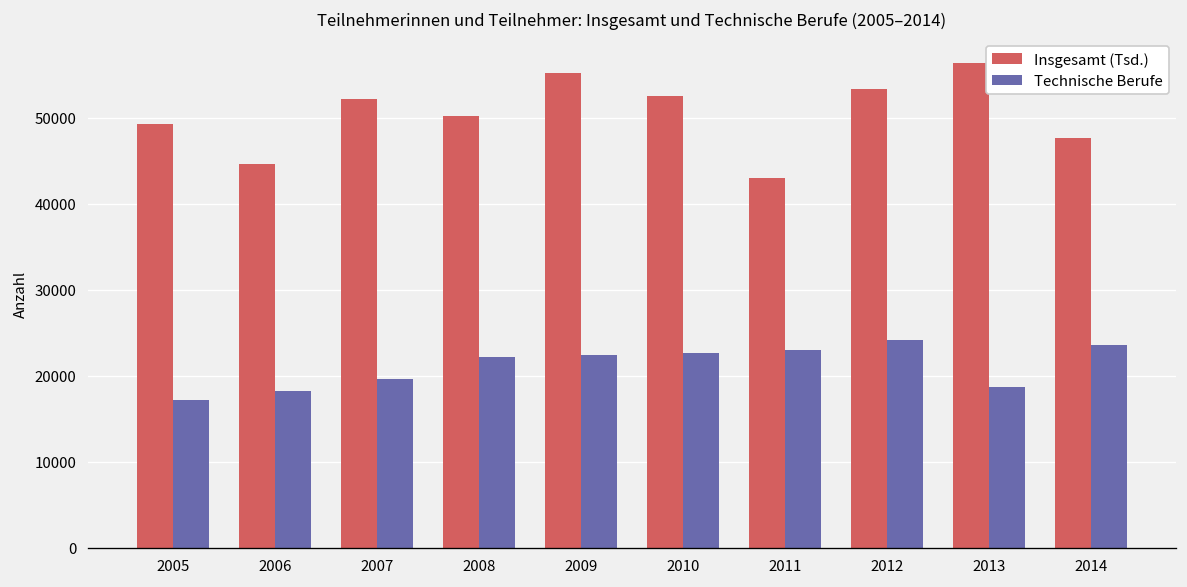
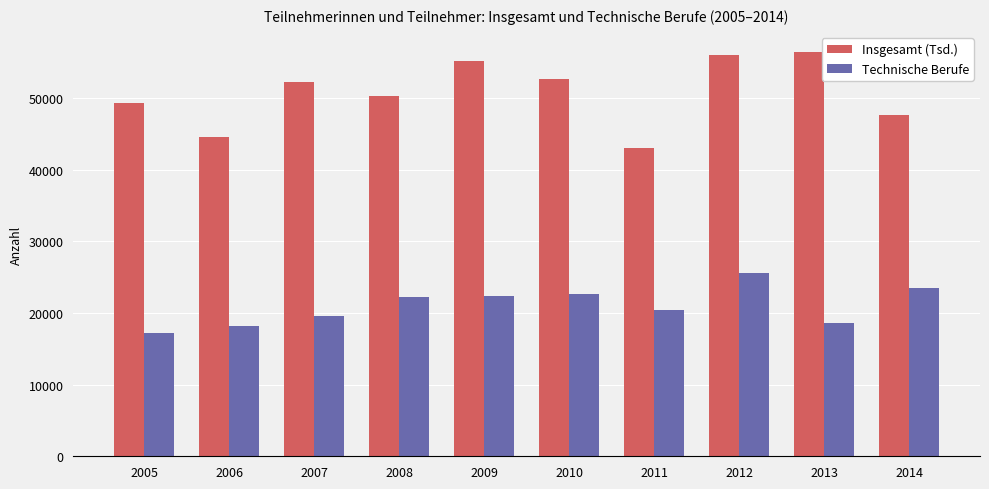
Technische Berufe, 2011: 23000 -> 20000
Insgesamt (Tsd.), 2012: 53000 -> 56000
Technische Berufe, 2012: 24000 -> 26000
